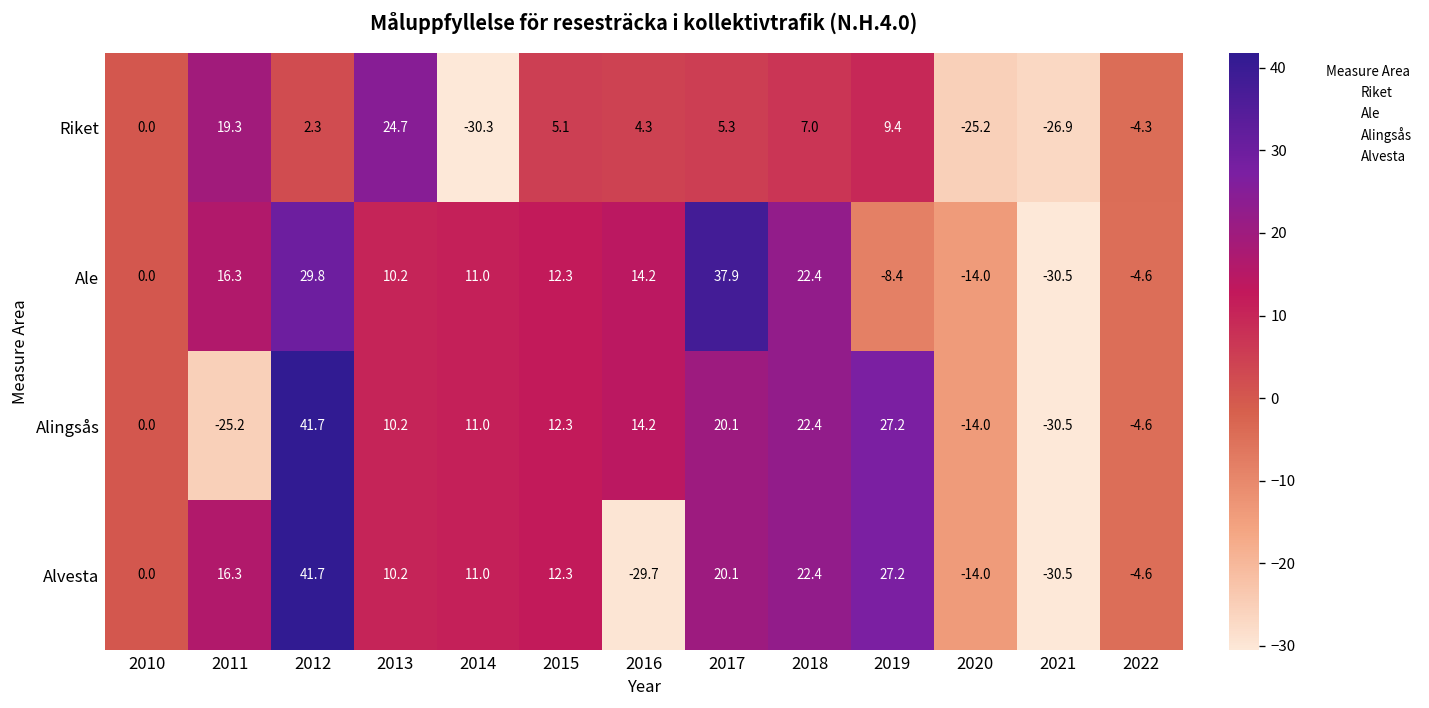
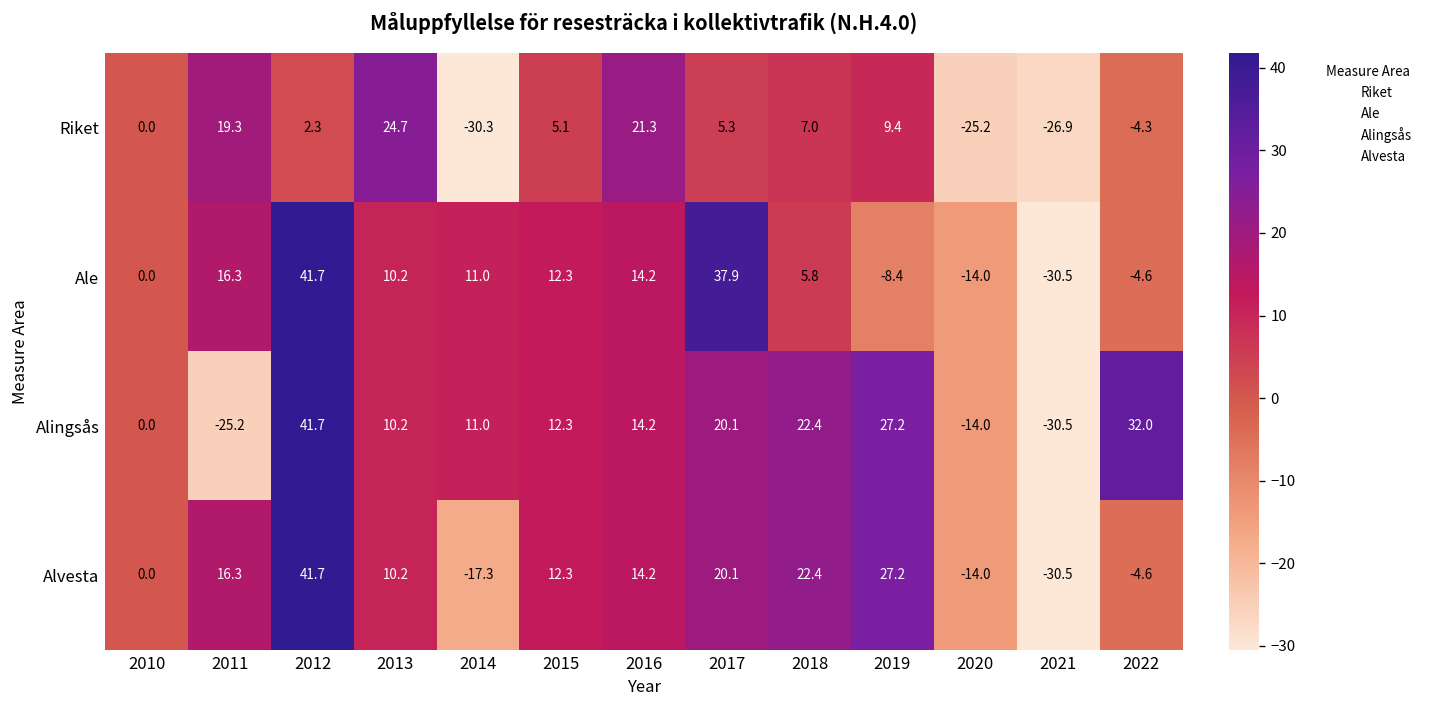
Riket, 2016: 4.3 -> 21.3
Ale, 2012: 29.8 -> 41.7
Ale, 2018: 22.4 -> 5.8
Alingsås, 2022: -4.6 -> 32.0
Alvesta, 2014: 11.0 -> -17.3
Alvesta, 2016: -29.7 -> 14.2
